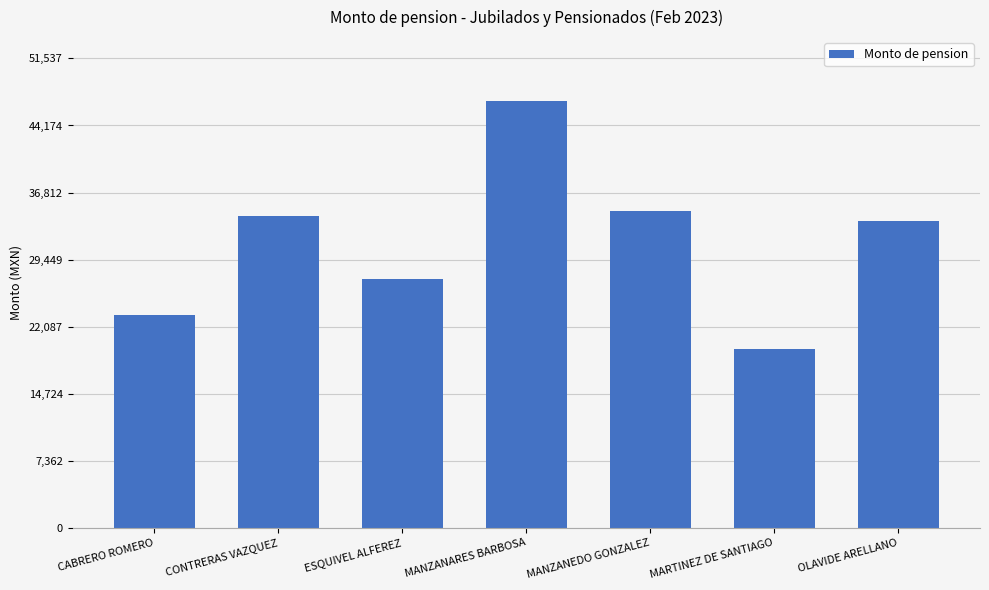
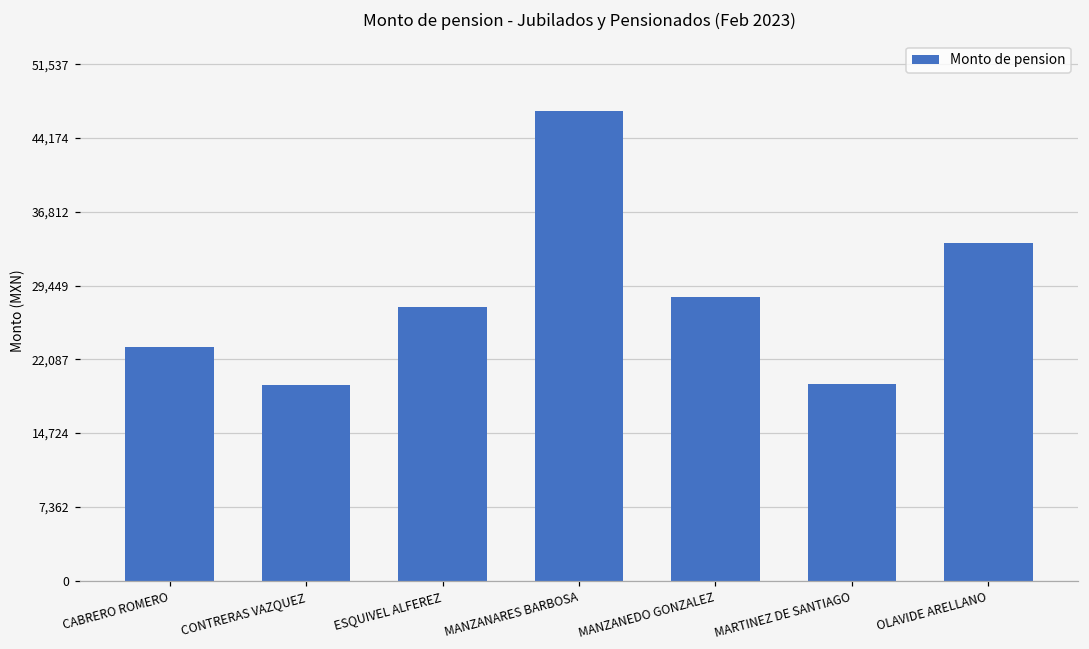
CONTRERAS VAZQUEZ: 34,000 -> 20,000
MANZANEDO GONZALEZ: 35,000 -> 28,000
